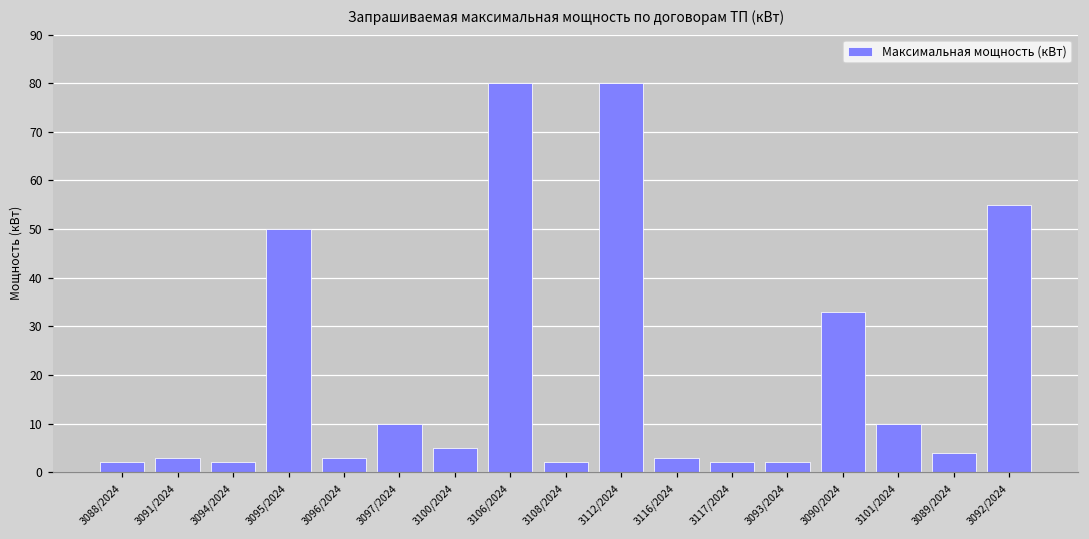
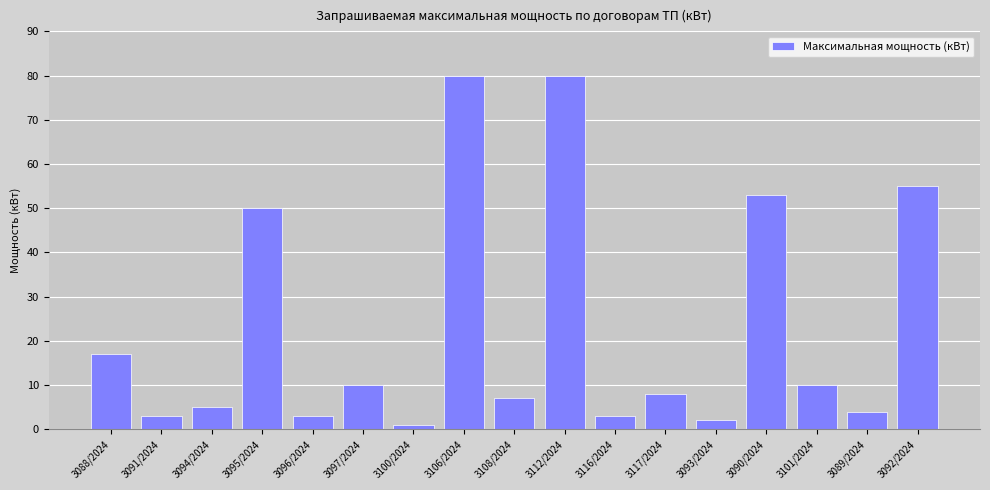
3088/2024: 2 -> 17
3094/2024: 2 -> 5
3100/2024: 5 -> 1
3108/2024: 2 -> 7
3117/2024: 2 -> 8
3090/2024: 33 -> 53
